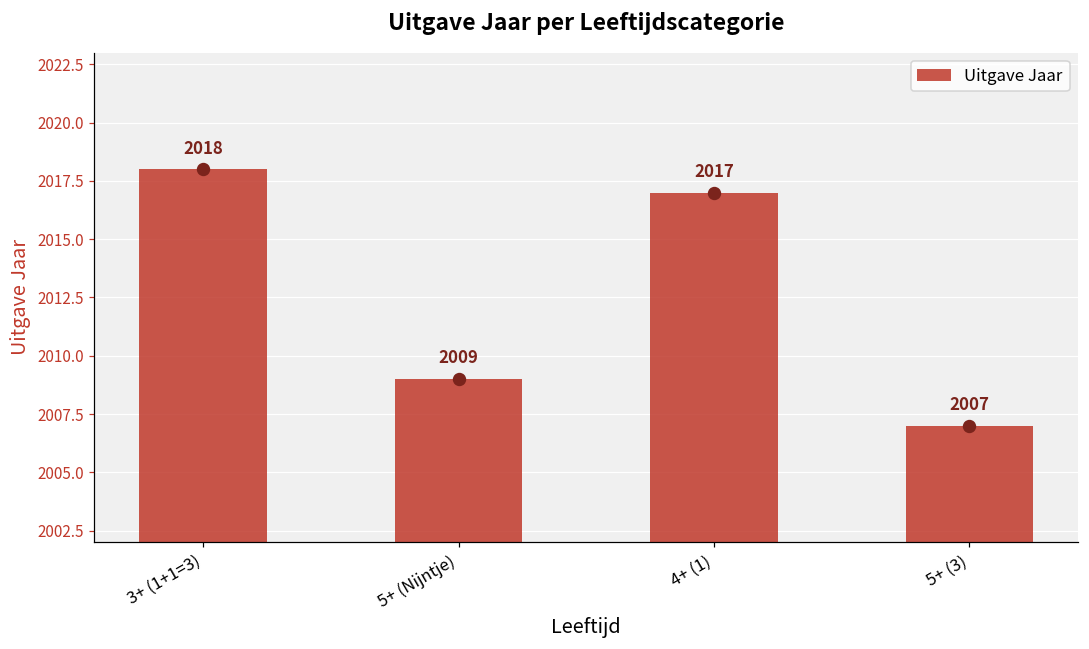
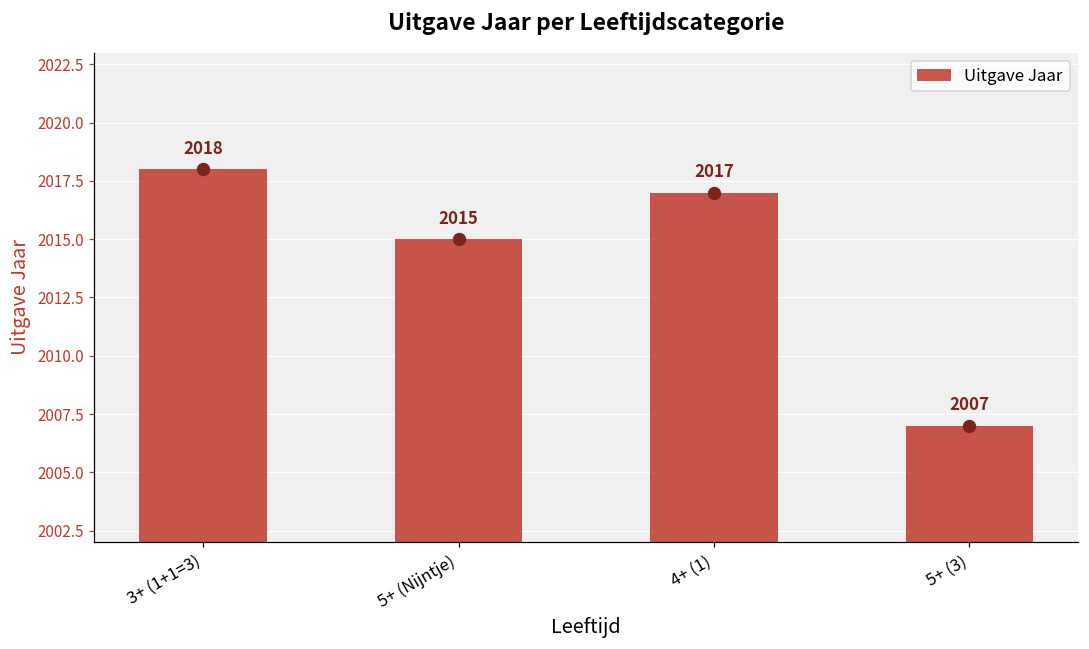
5+ (Nijntje): 2009 -> 2015
